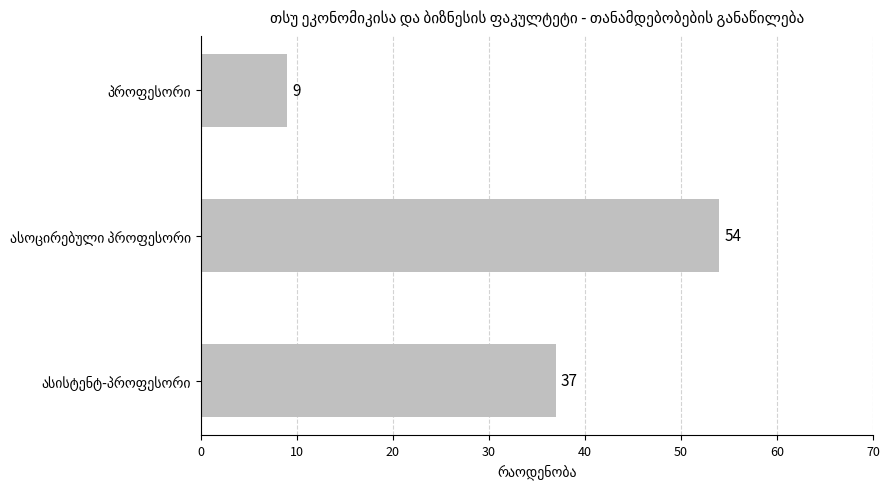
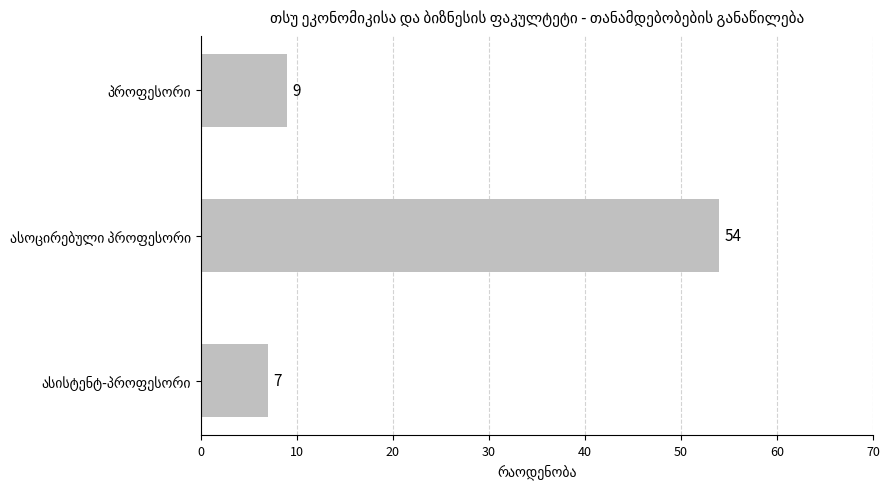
ასისტენტ-პროფესორი: 37 -> 7
